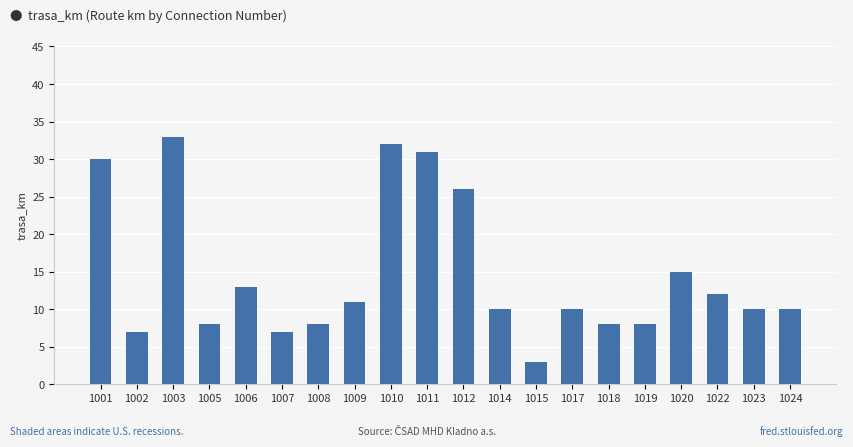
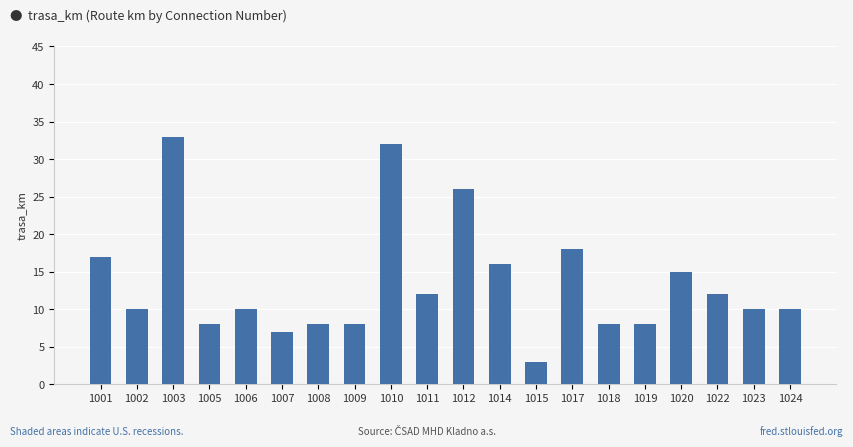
1001: 30 -> 17
1002: 7 -> 10
1006: 13 -> 10
1009: 11 -> 8
1011: 31 -> 12
1014: 10 -> 16
1017: 10 -> 18
